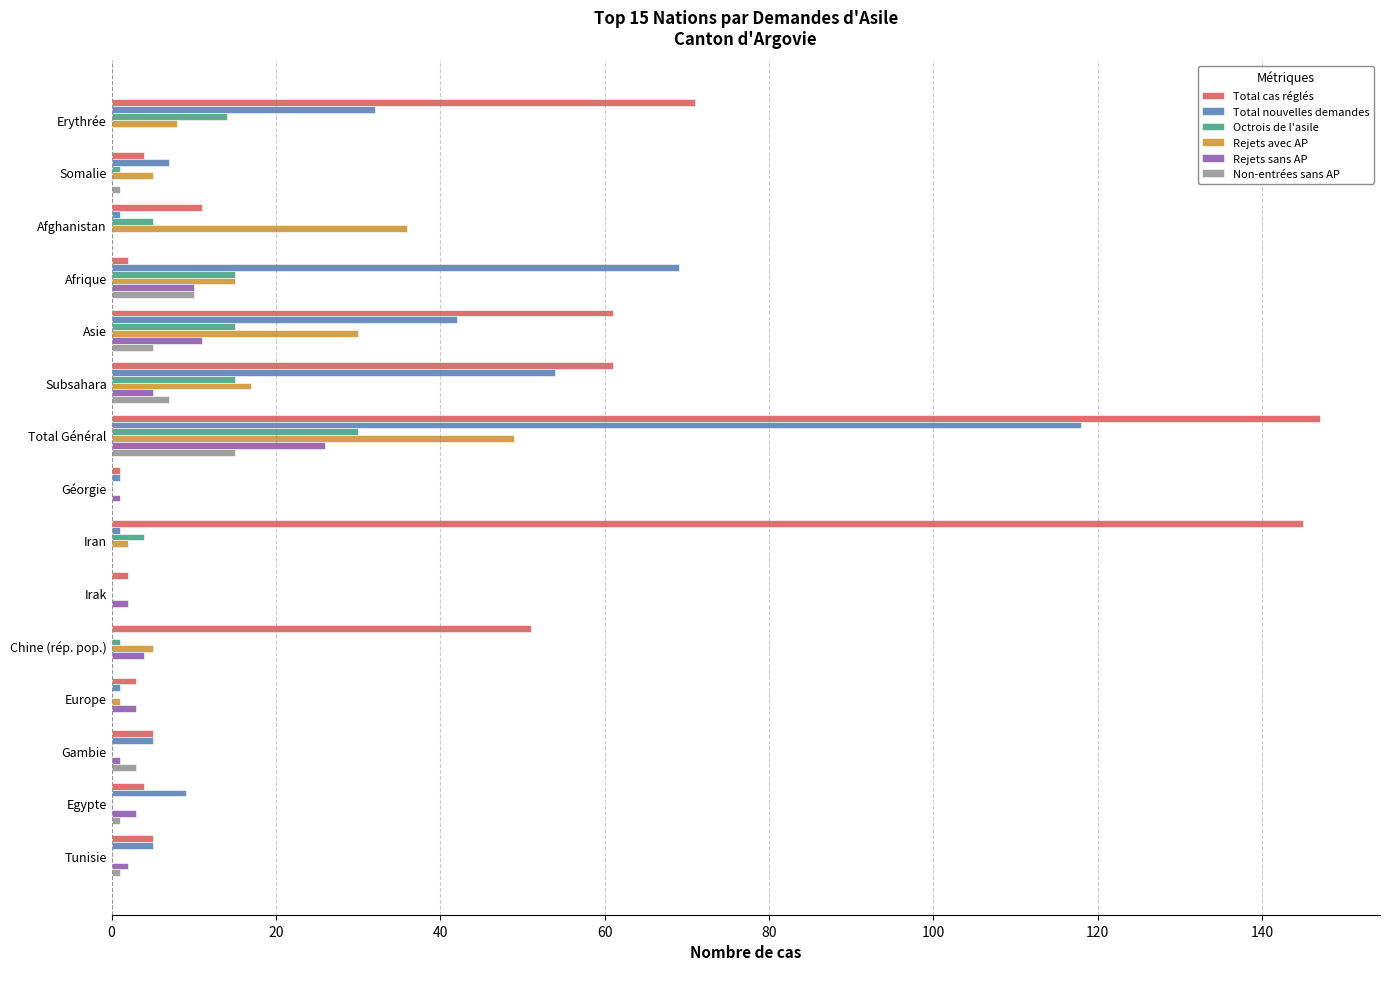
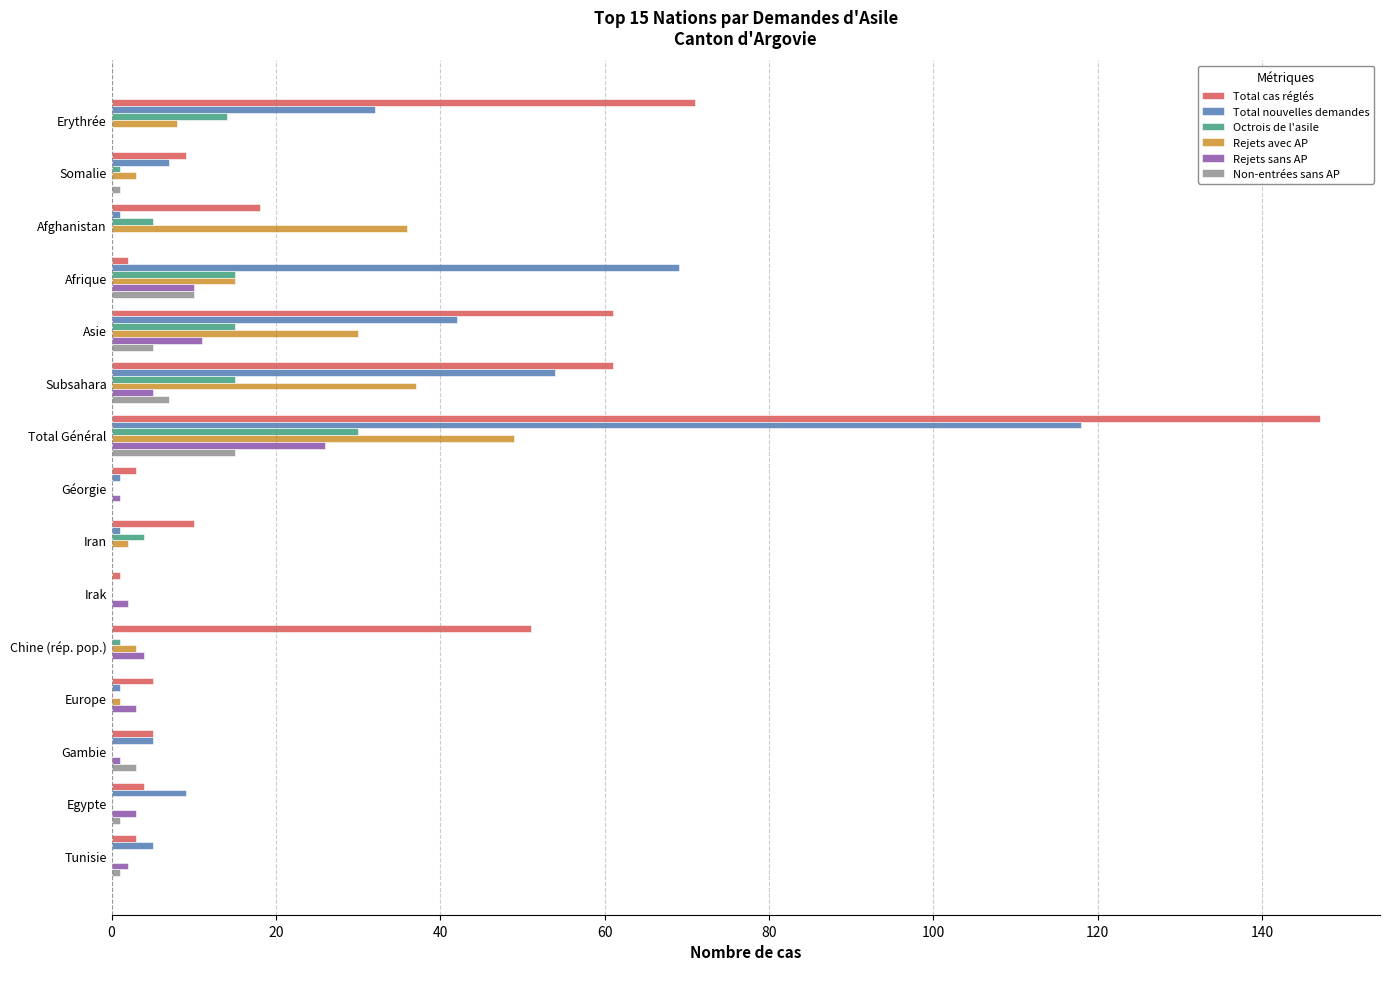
Total cas réglés, Somalie: 4 -> 9
Rejets avec AP, Somalie: 5 -> 3
Total cas réglés, Afghanistan: 11 -> 18
Rejets avec AP, Subsahara: 17 -> 37
Total cas réglés, Géorgie: 1 -> 3
Total cas réglés, Iran: 145 -> 10
Total cas réglés, Irak: 2 -> 1
Rejets avec AP, Chine (rép. pop.): 5 -> 3
Total cas réglés, Europe: 3 -> 5
Total cas réglés, Tunisie: 5 -> 3
